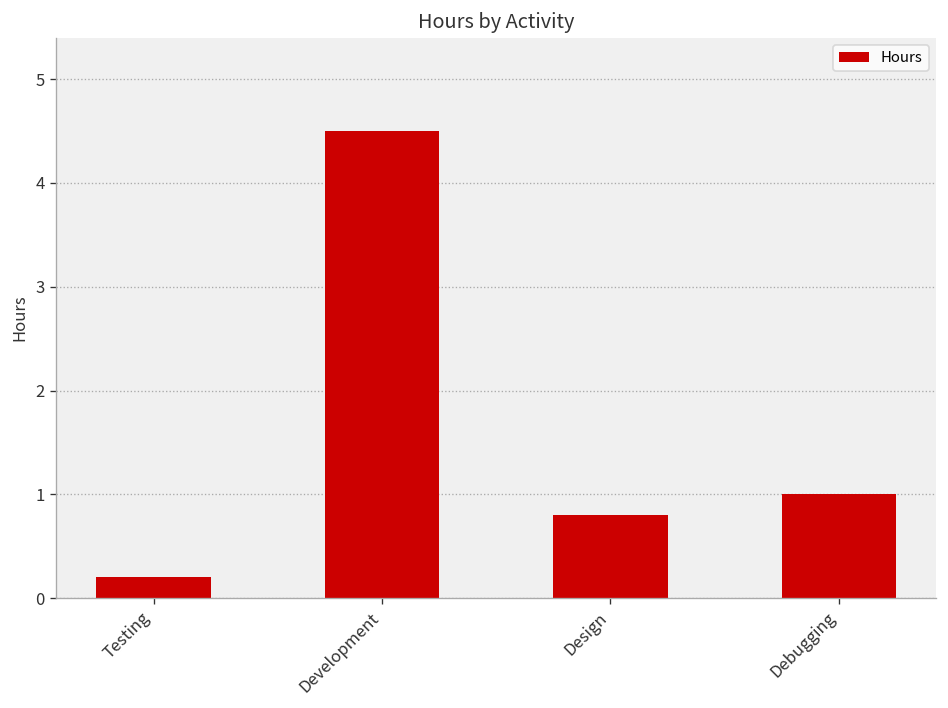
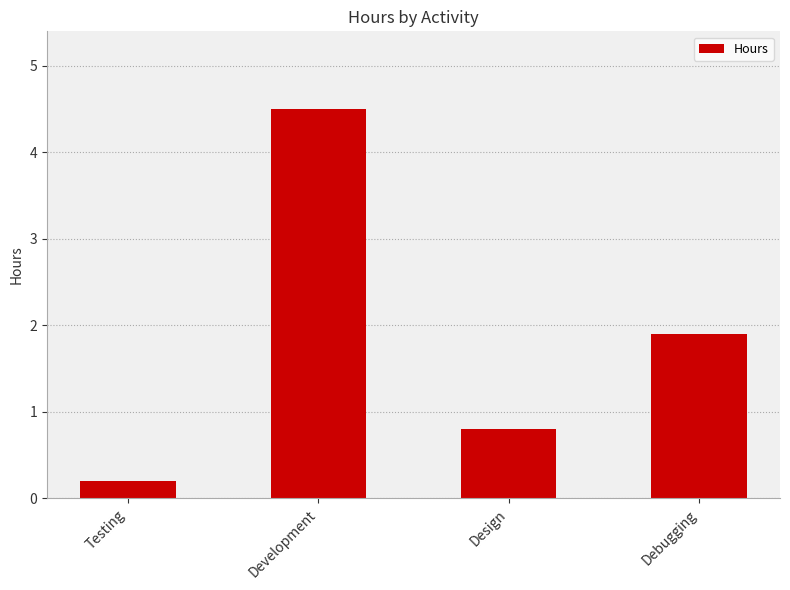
Debugging: 1.0 -> 1.9
